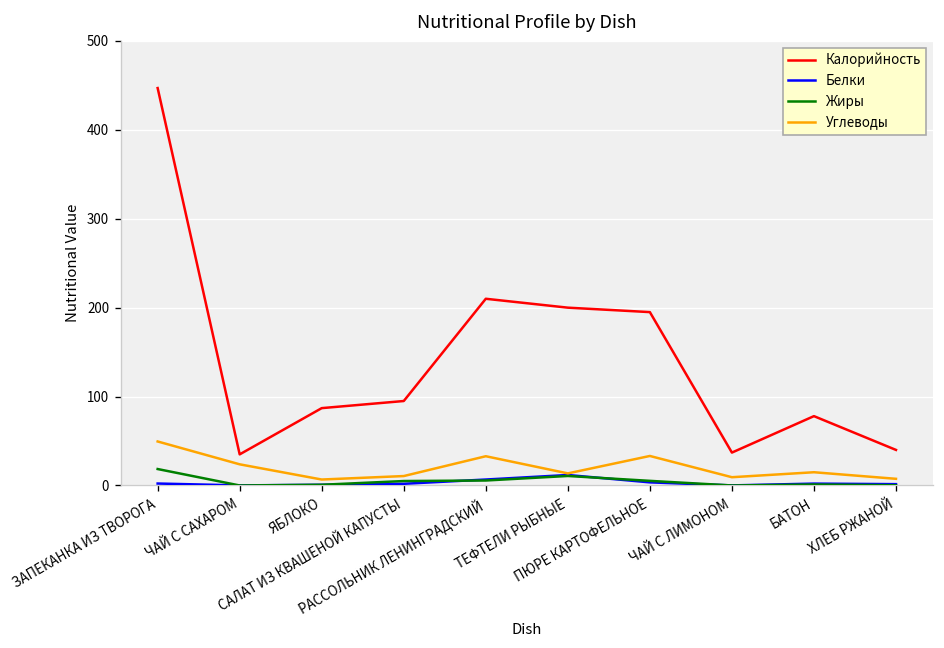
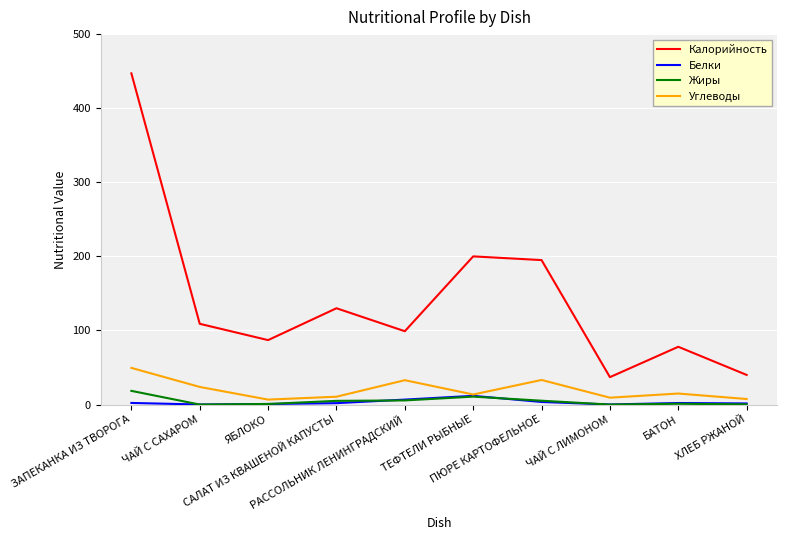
Калорийность, ЧАЙ С САХАРОМ: 40 -> 110
Калорийность, САЛАТ ИЗ КВАШЕНОЙ КАПУСТЫ: 100 -> 130
Калорийность, РАССОЛЬНИК ЛЕНИНГРАДСКИЙ: 210 -> 100
